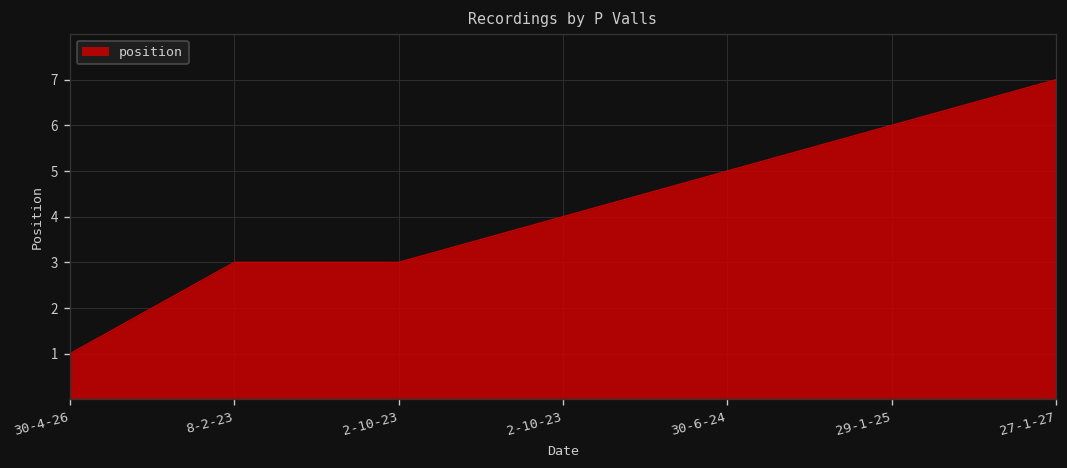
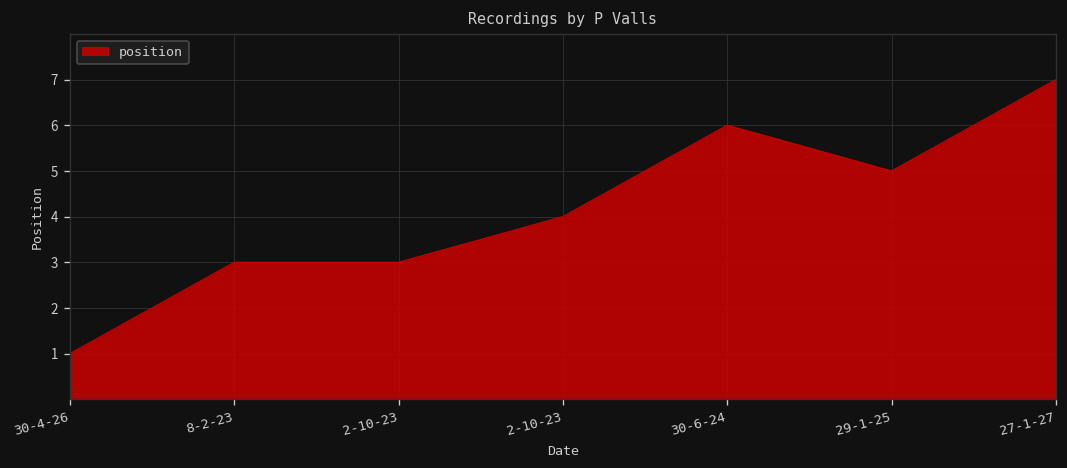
30-6-24: 5 -> 6
29-1-25: 6 -> 5
